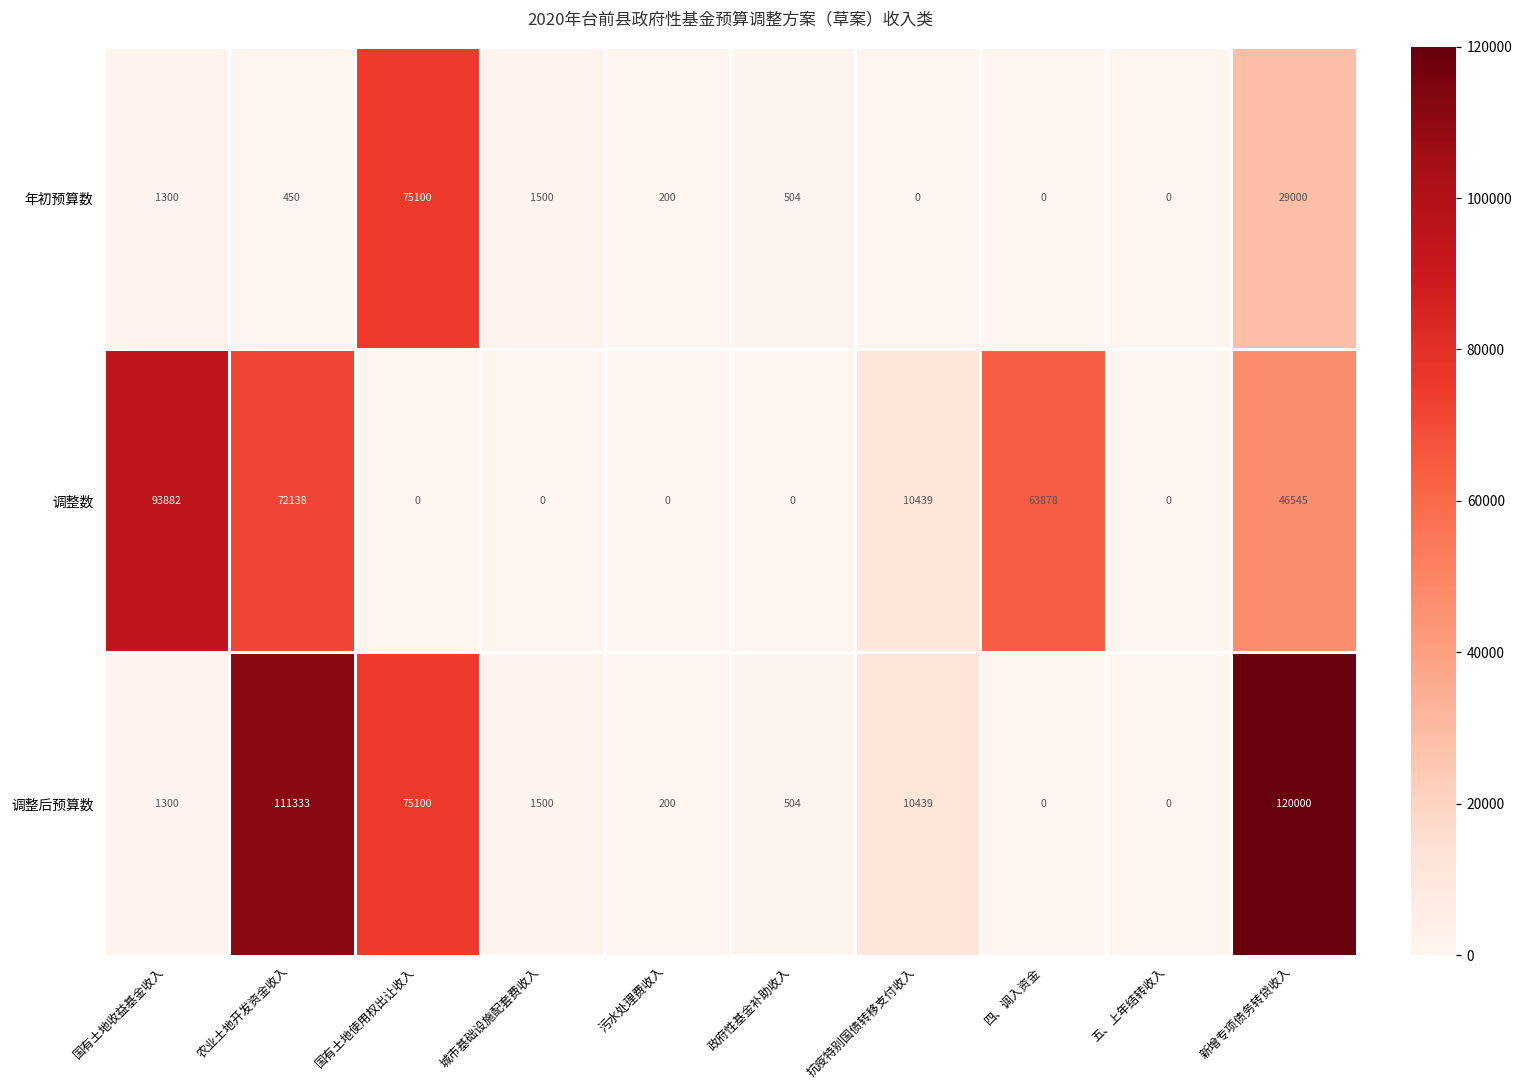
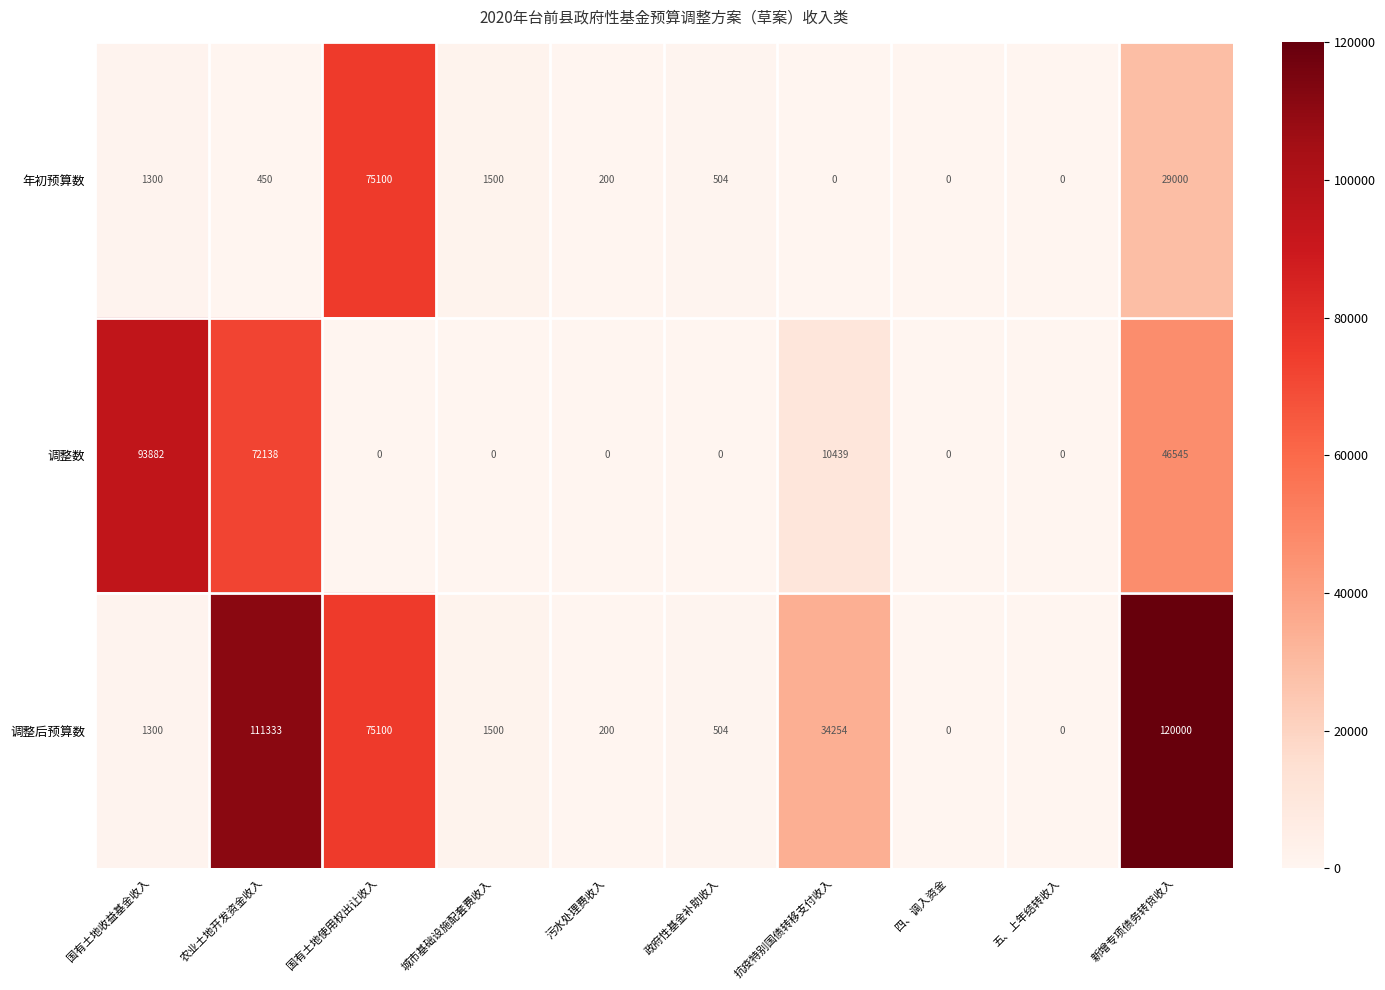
调整数, 四、调入资金: 63878 -> 0
调整后预算数, 抗疫特别国债转移支付收入: 10439 -> 34254
